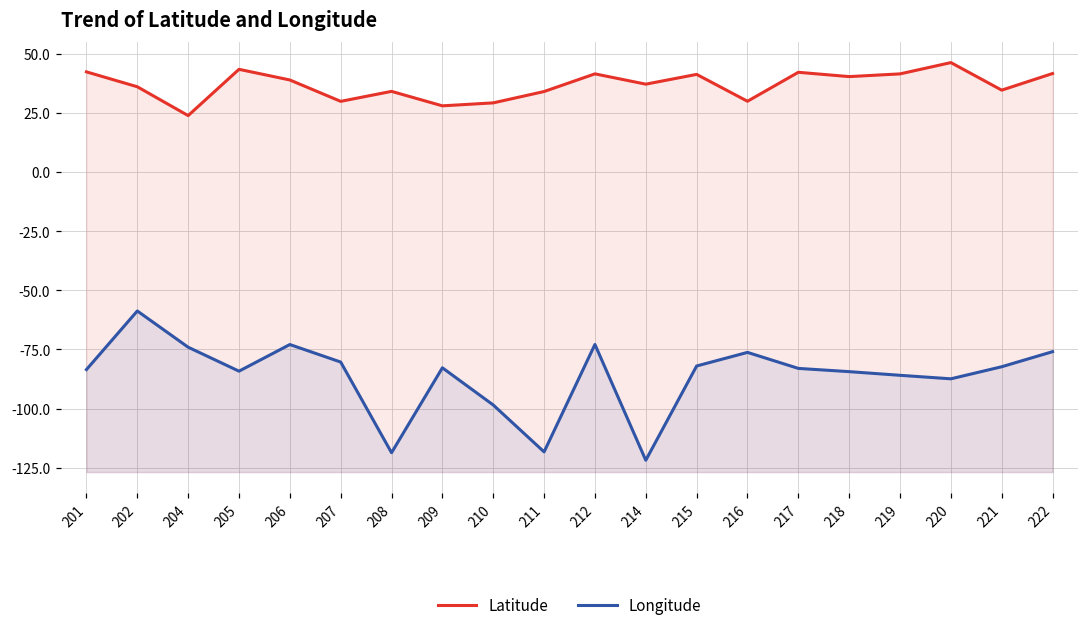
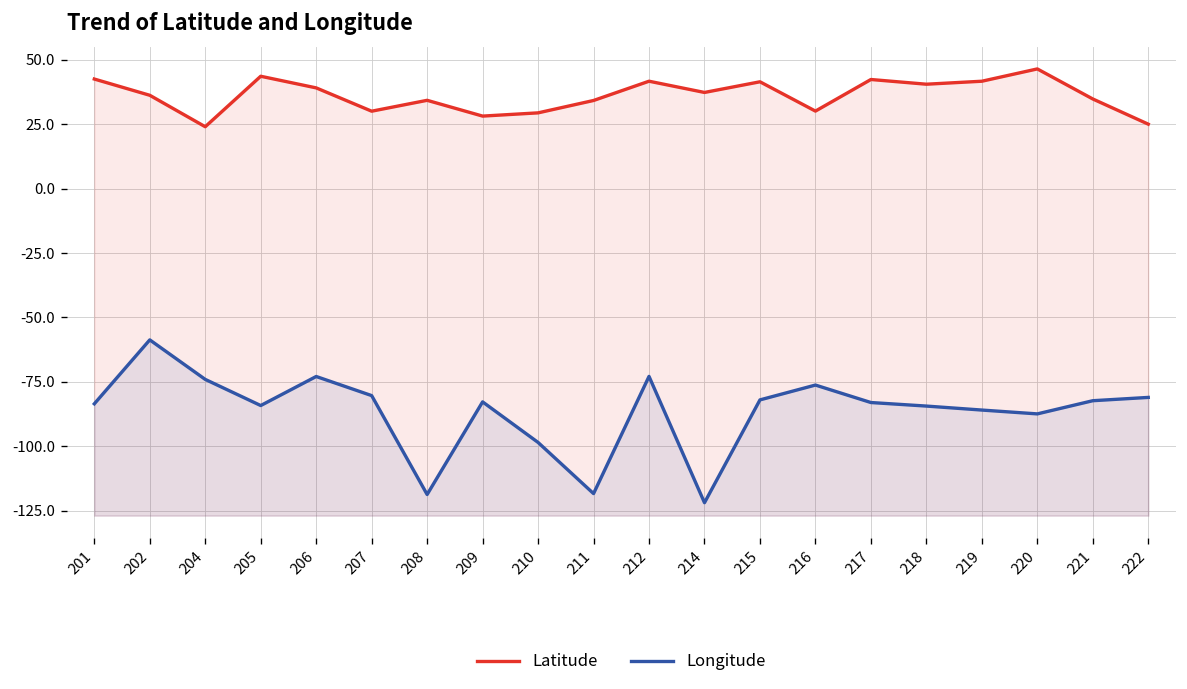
Latitude, 222: 42 -> 25
Longitude, 222: -76 -> -81
